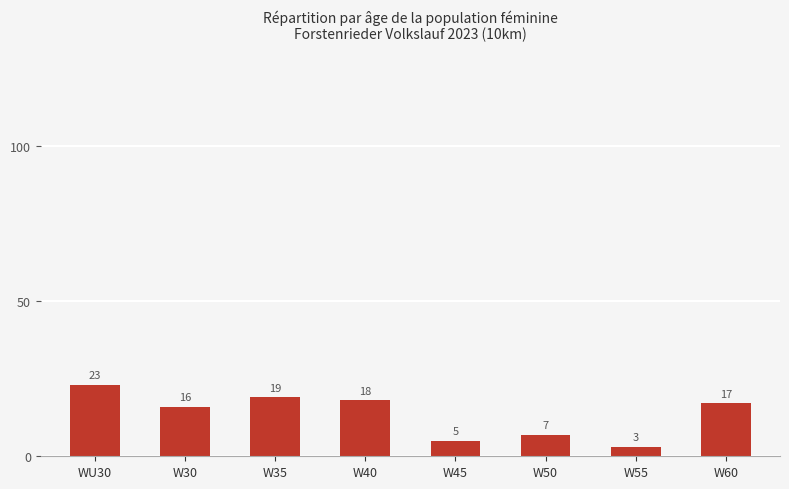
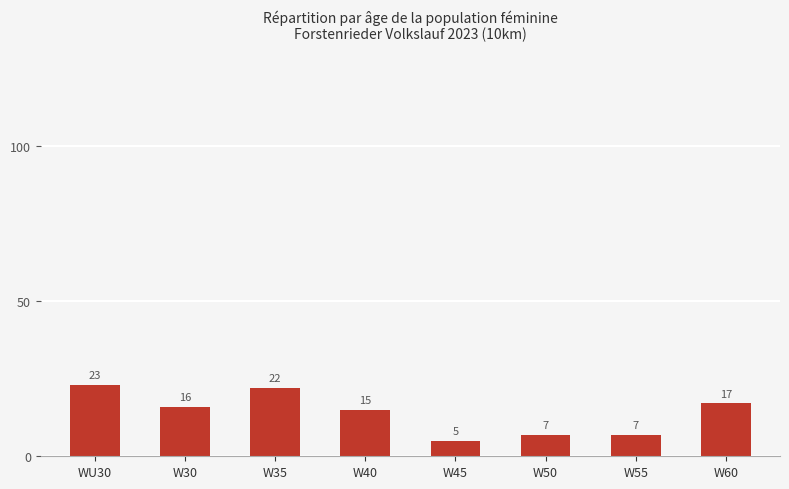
W35: 19 -> 22
W40: 18 -> 15
W55: 3 -> 7
